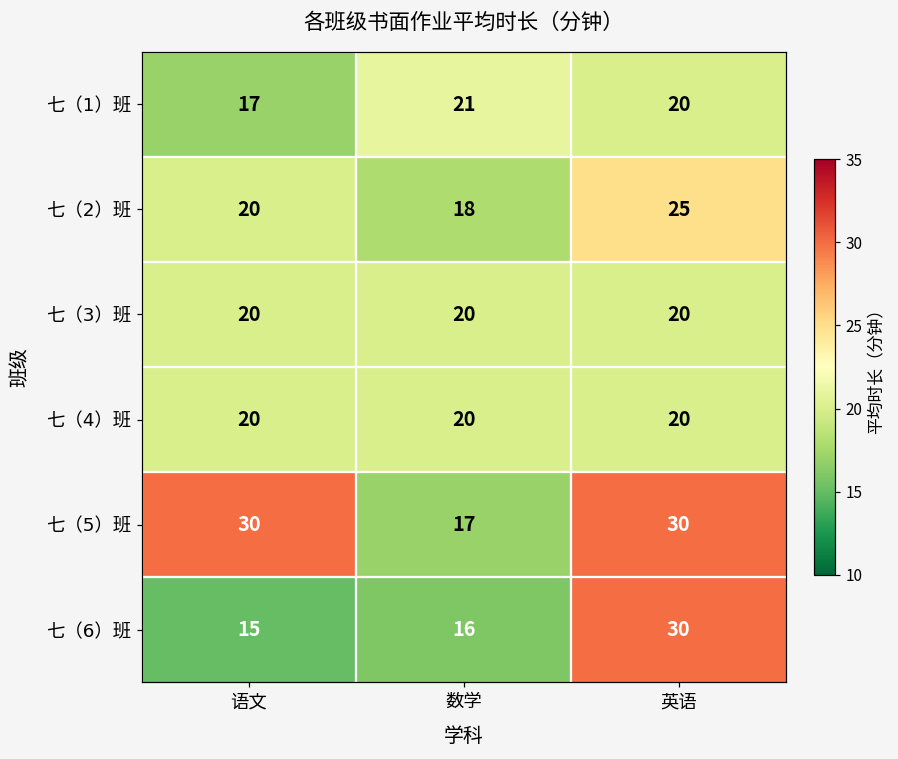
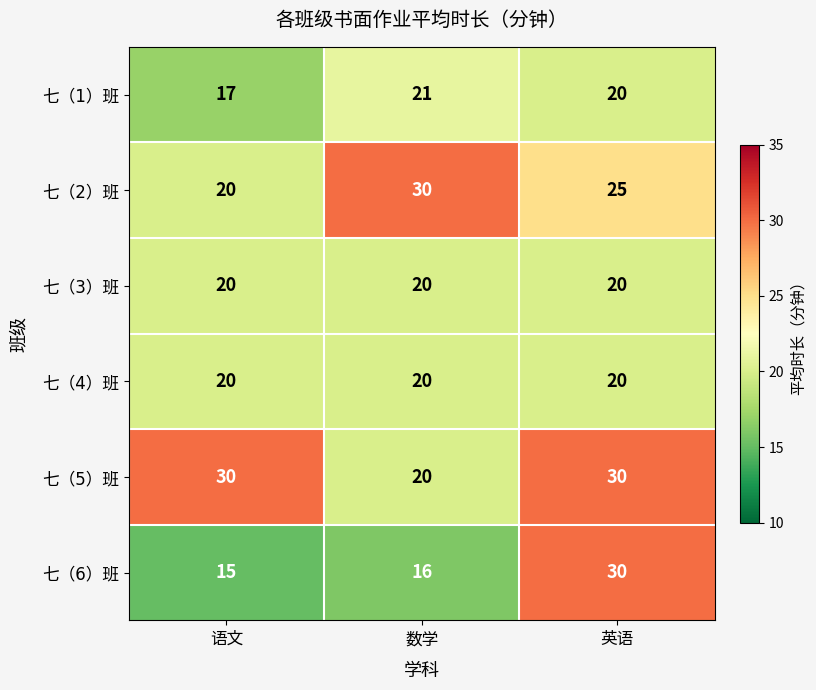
七（2）班, 数学: 18 -> 30
七（5）班, 数学: 17 -> 20
